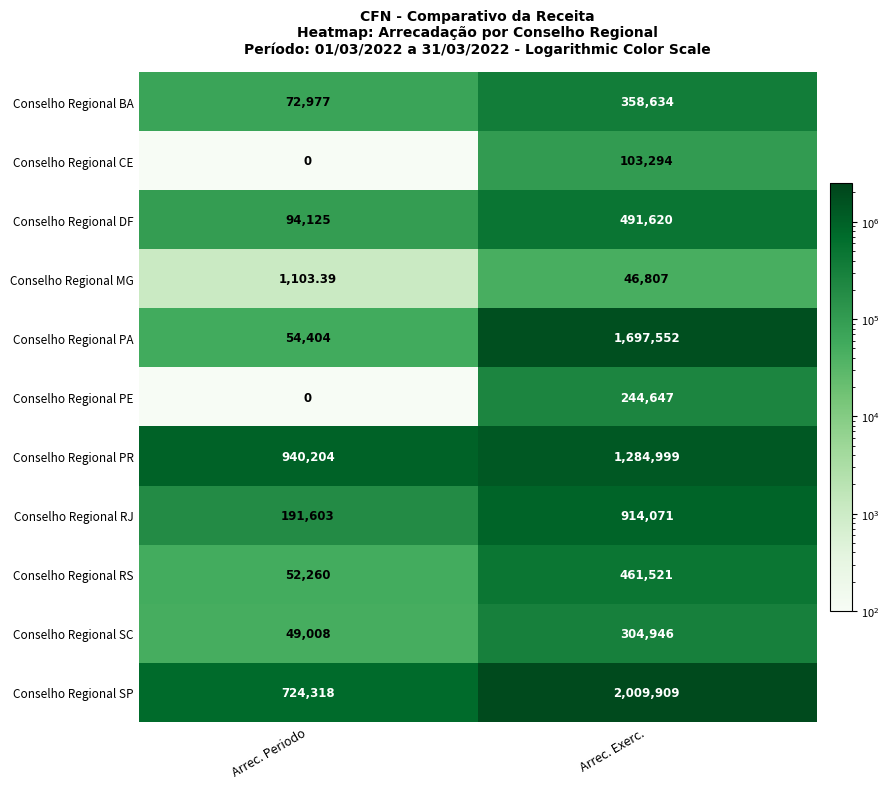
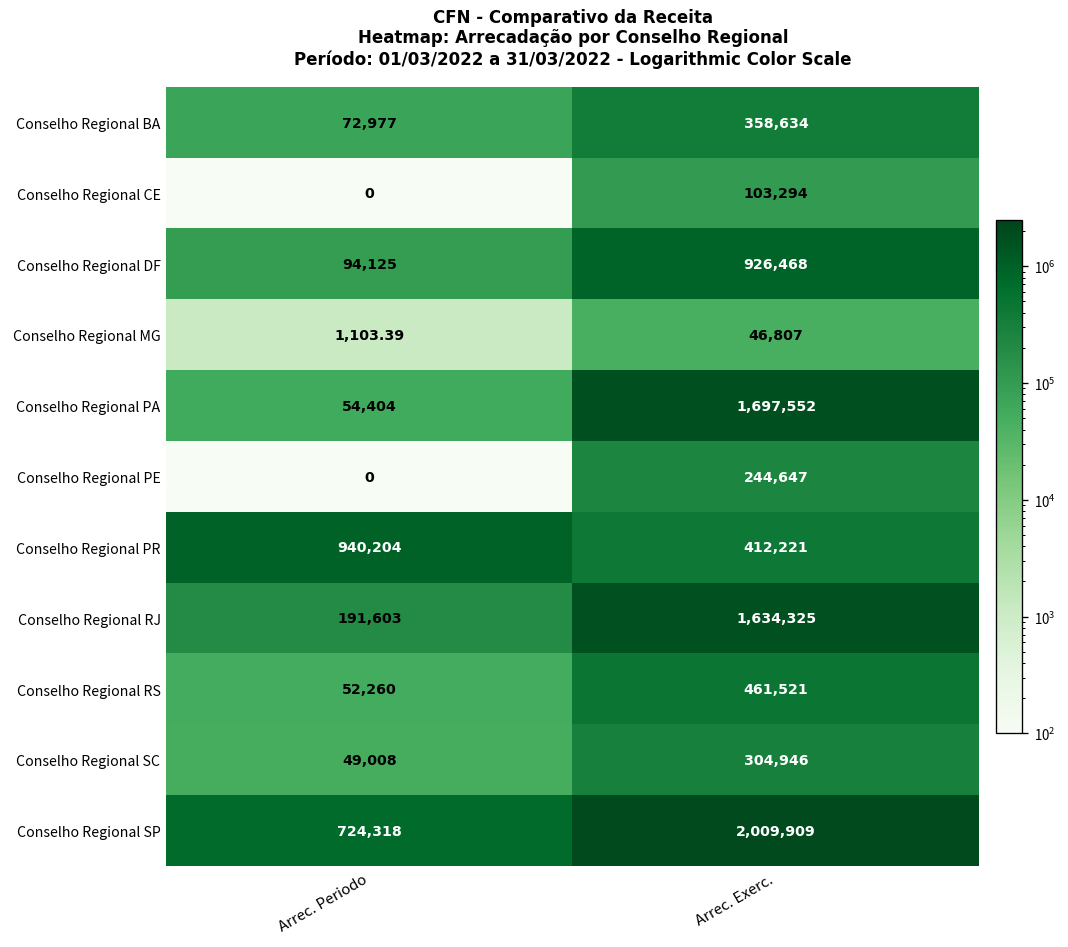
Conselho Regional DF, Arrec. Exerc.: 491,620 -> 926,468
Conselho Regional PR, Arrec. Exerc.: 1,284,999 -> 412,221
Conselho Regional RJ, Arrec. Exerc.: 914,071 -> 1,634,325
